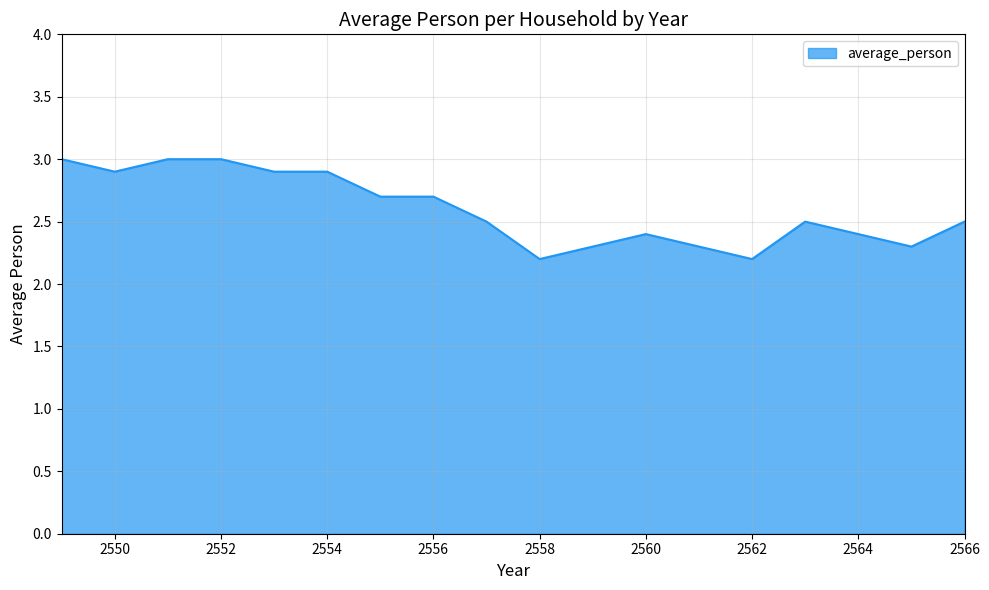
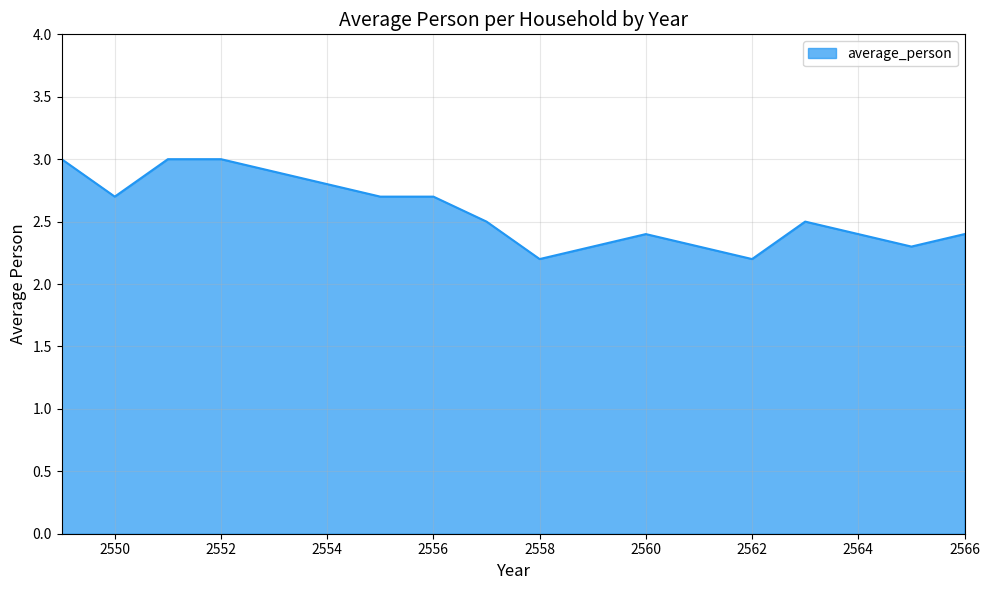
2550: 2.9 -> 2.7
2554: 2.9 -> 2.8
2566: 2.5 -> 2.4
